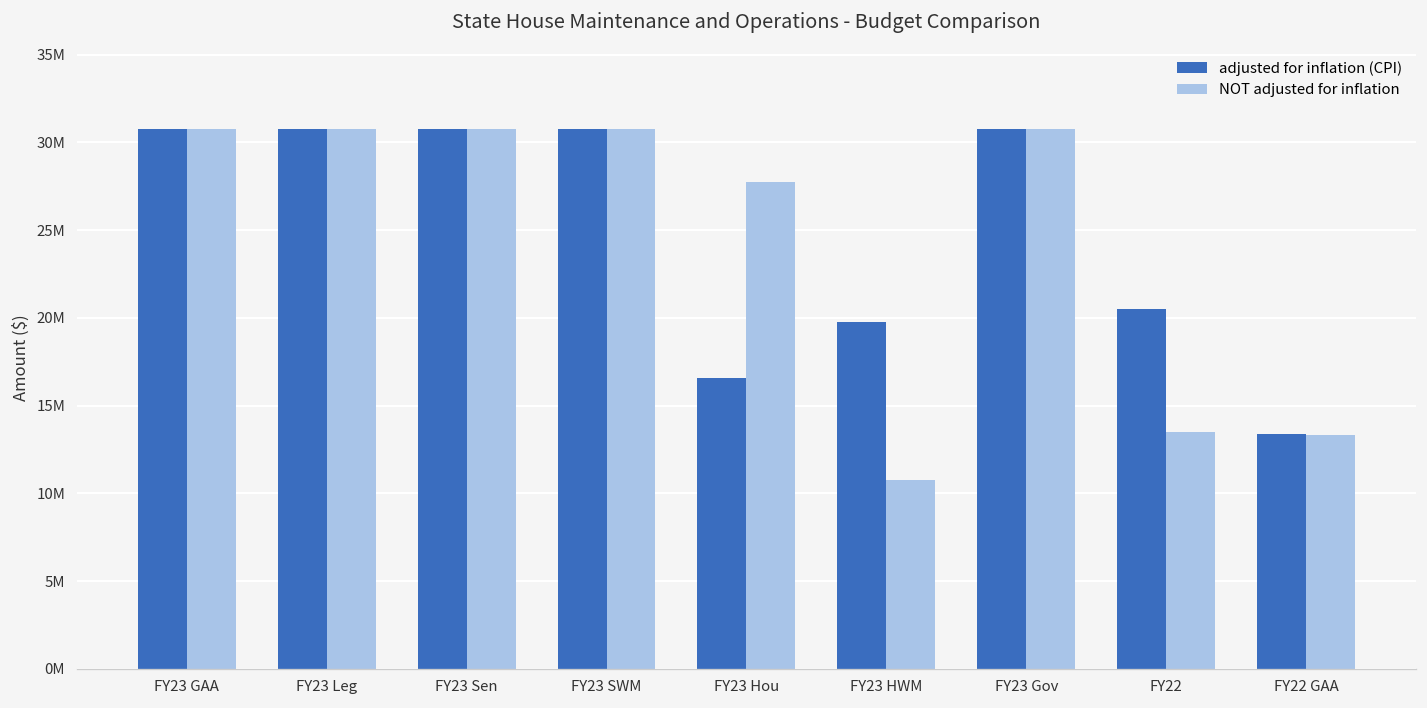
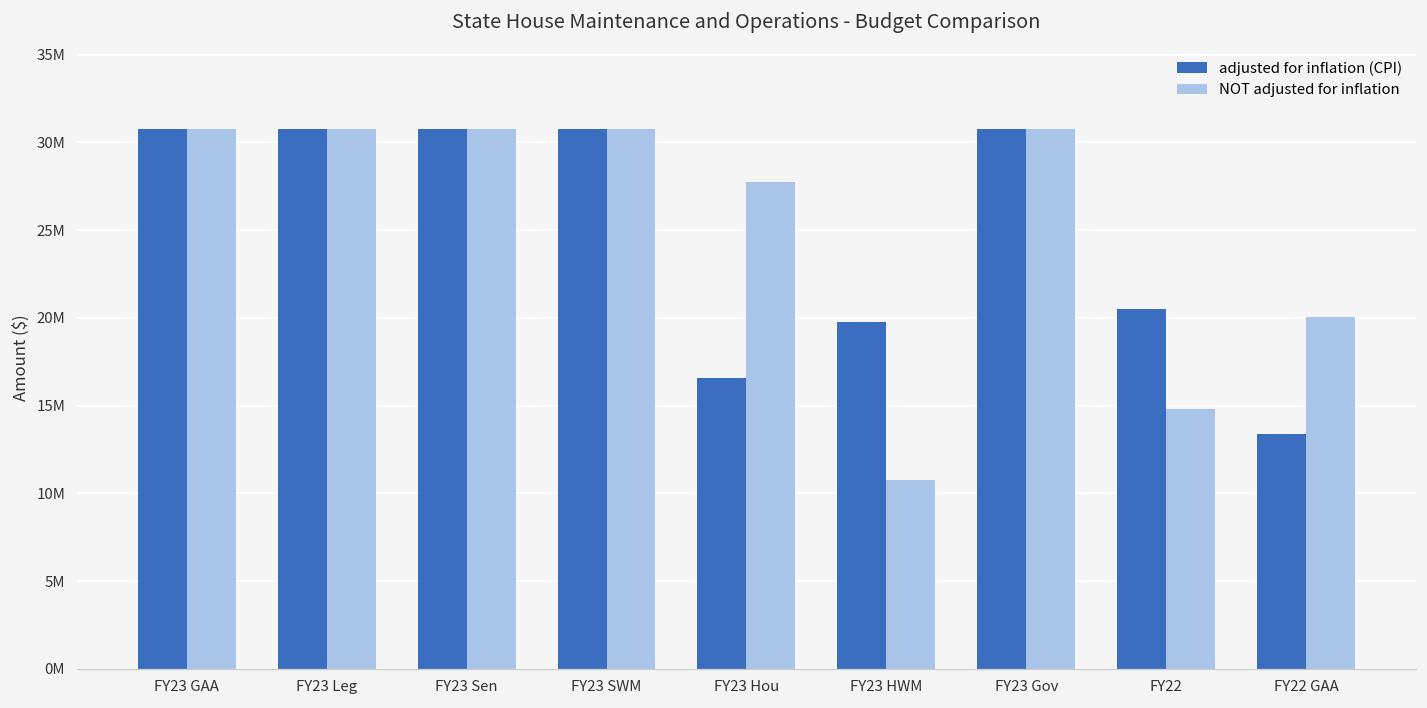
NOT adjusted for inflation, FY22: 13500000 -> 14800000
NOT adjusted for inflation, FY22 GAA: 13300000 -> 20000000
